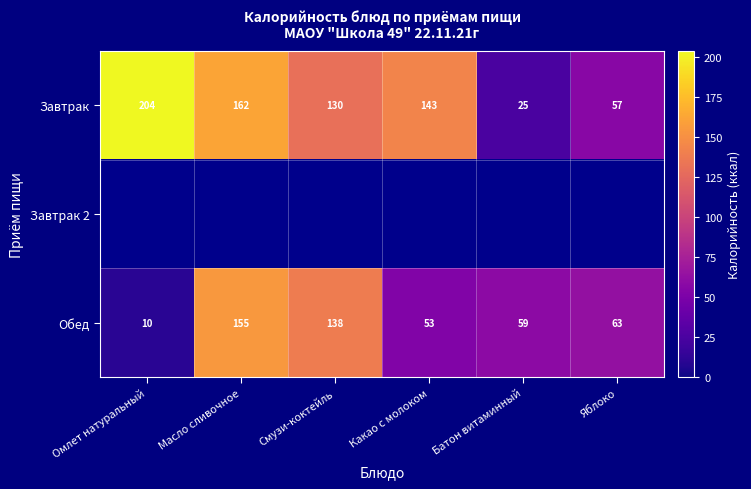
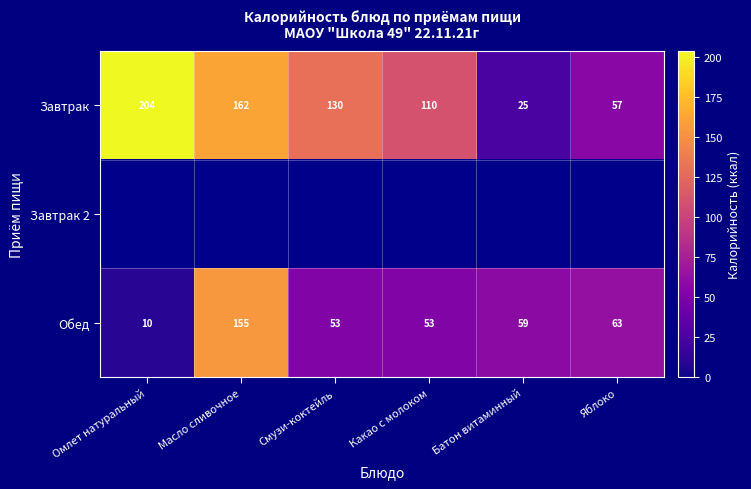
Завтрак, Какао с молоком: 143 -> 110
Обед, Смузи-коктейль: 138 -> 53
